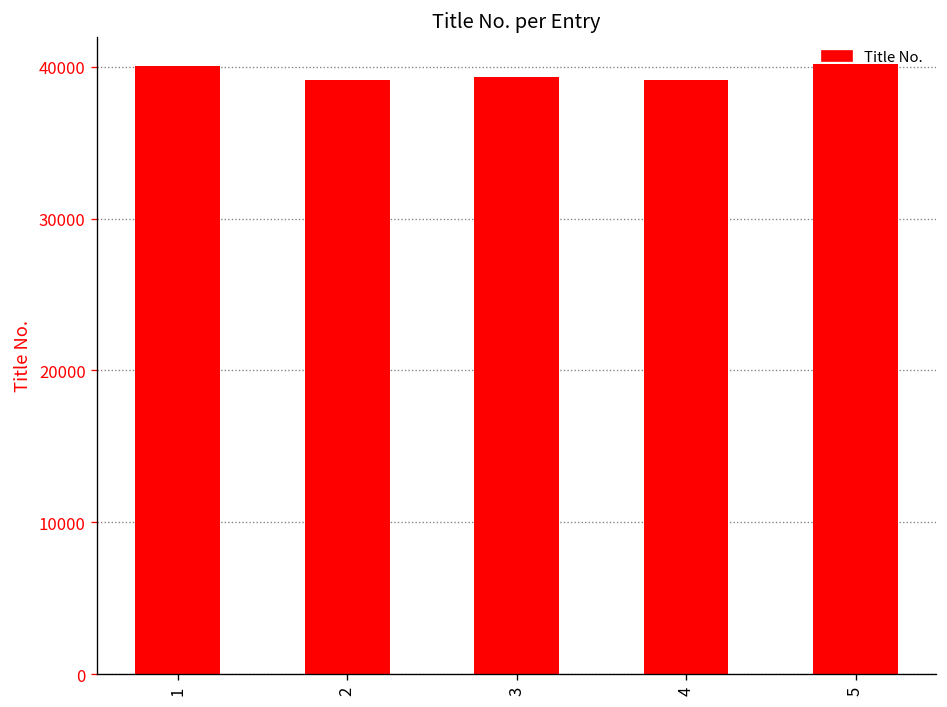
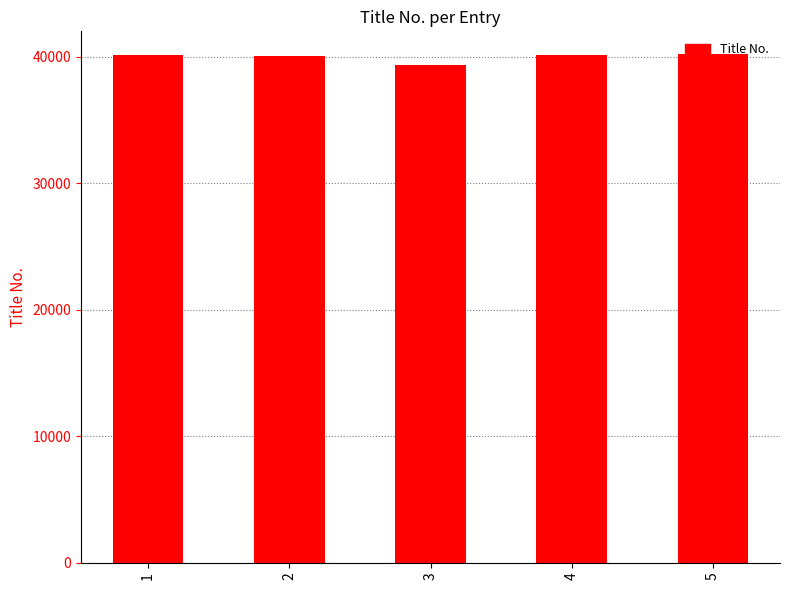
2: 39100 -> 40100
4: 39100 -> 40100
